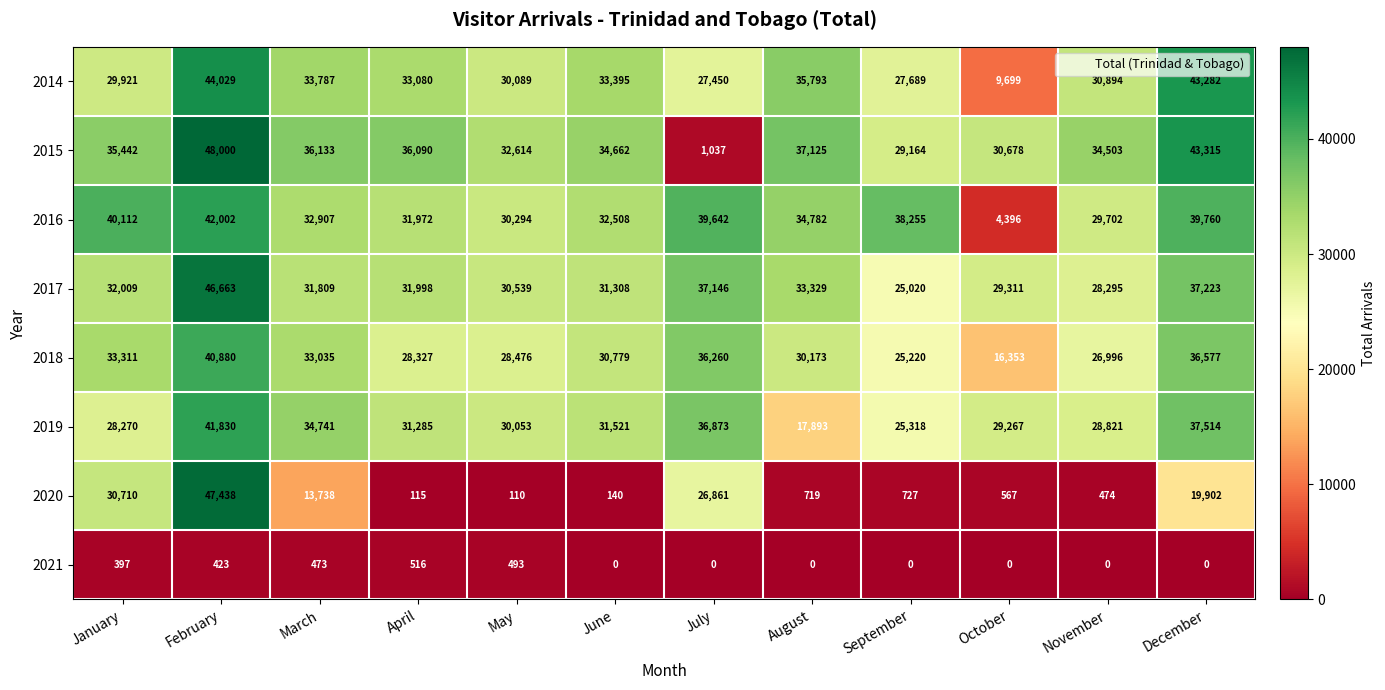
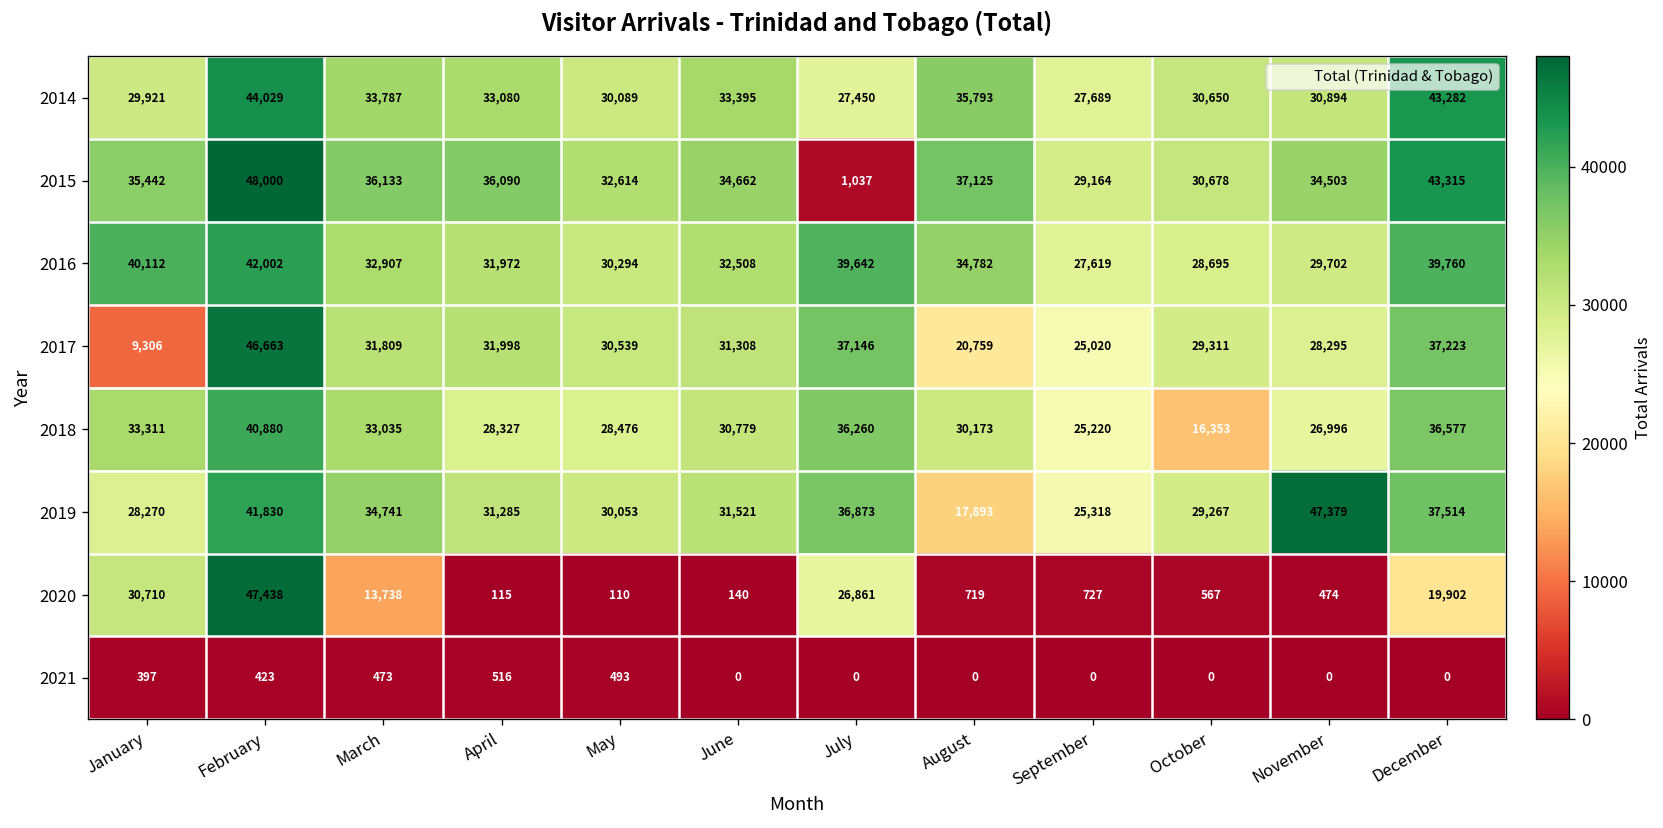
2014, October: 9,699 -> 30,650
2016, September: 38,255 -> 27,619
2016, October: 4,396 -> 28,695
2017, January: 32,009 -> 9,306
2017, August: 33,329 -> 20,759
2019, November: 28,821 -> 47,379
